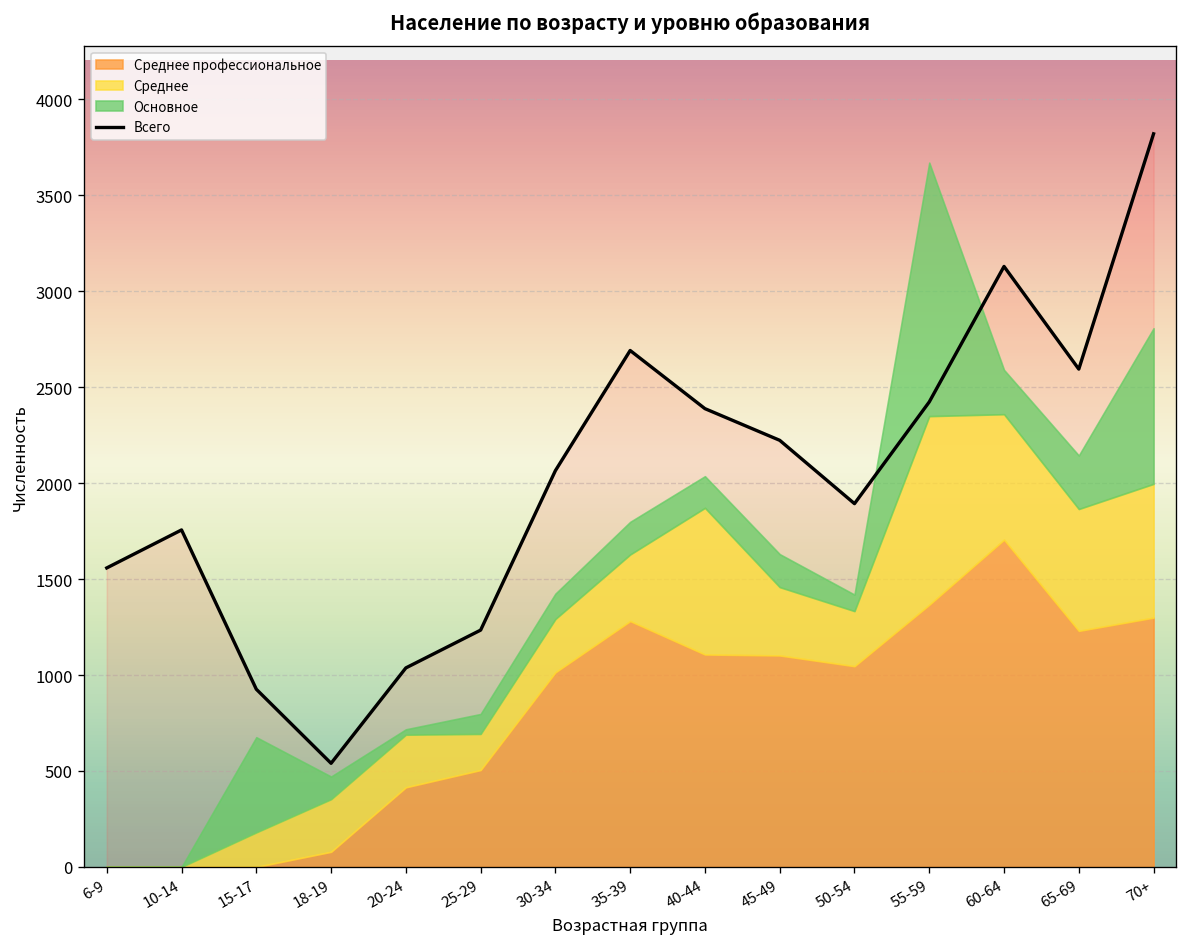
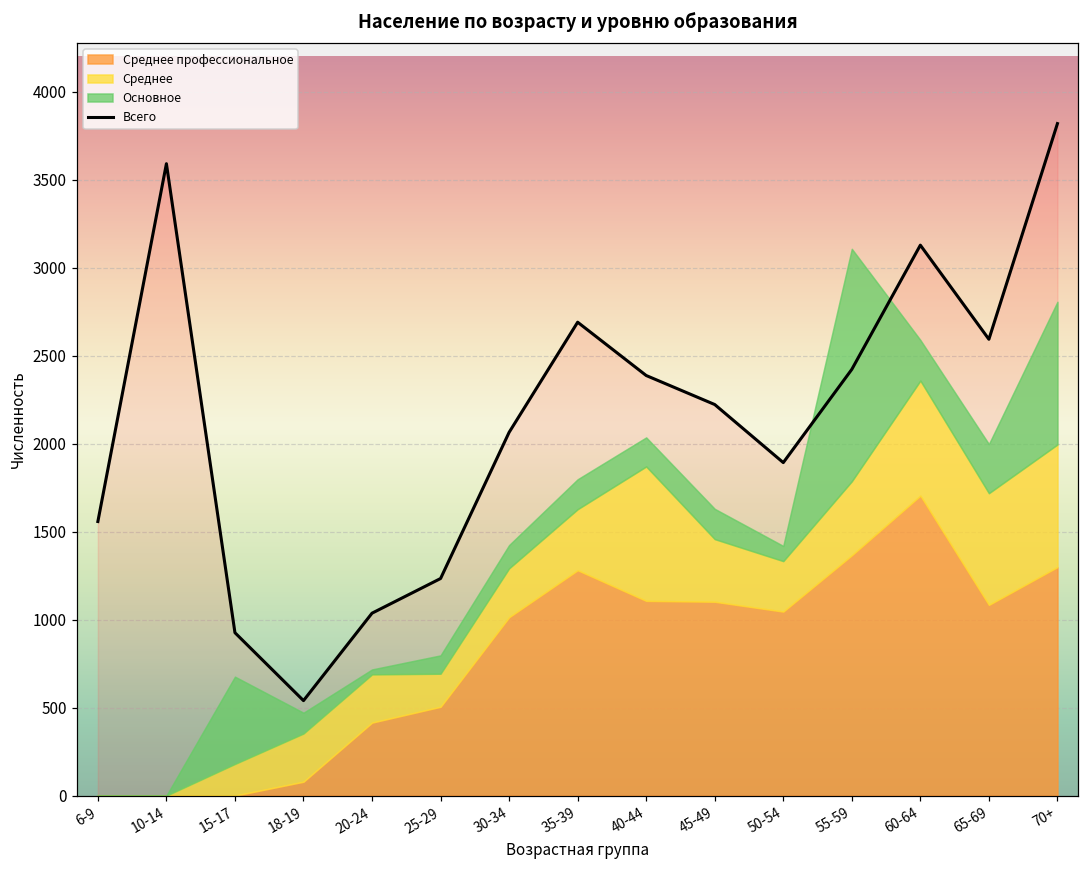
Всего, 10-14: 1760 -> 3590
Среднее, 55-59: 980 -> 420
Среднее профессиональное, 65-69: 1230 -> 1080
